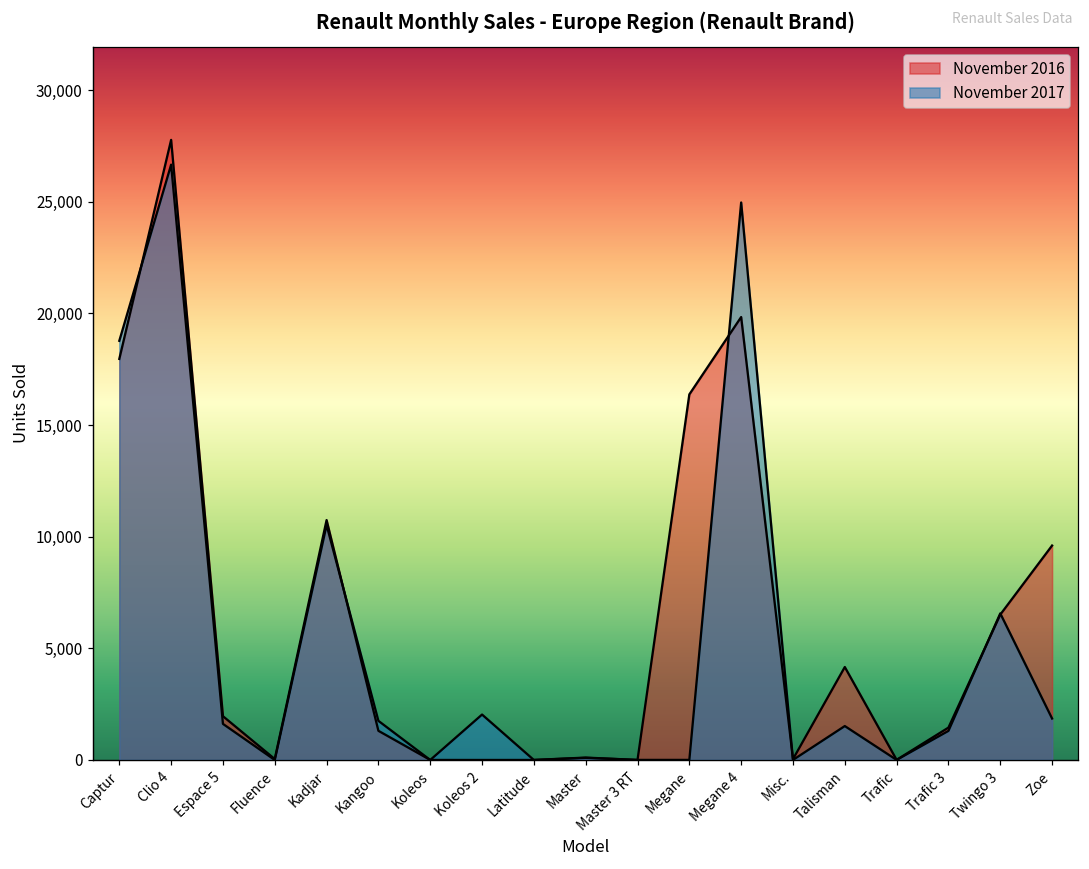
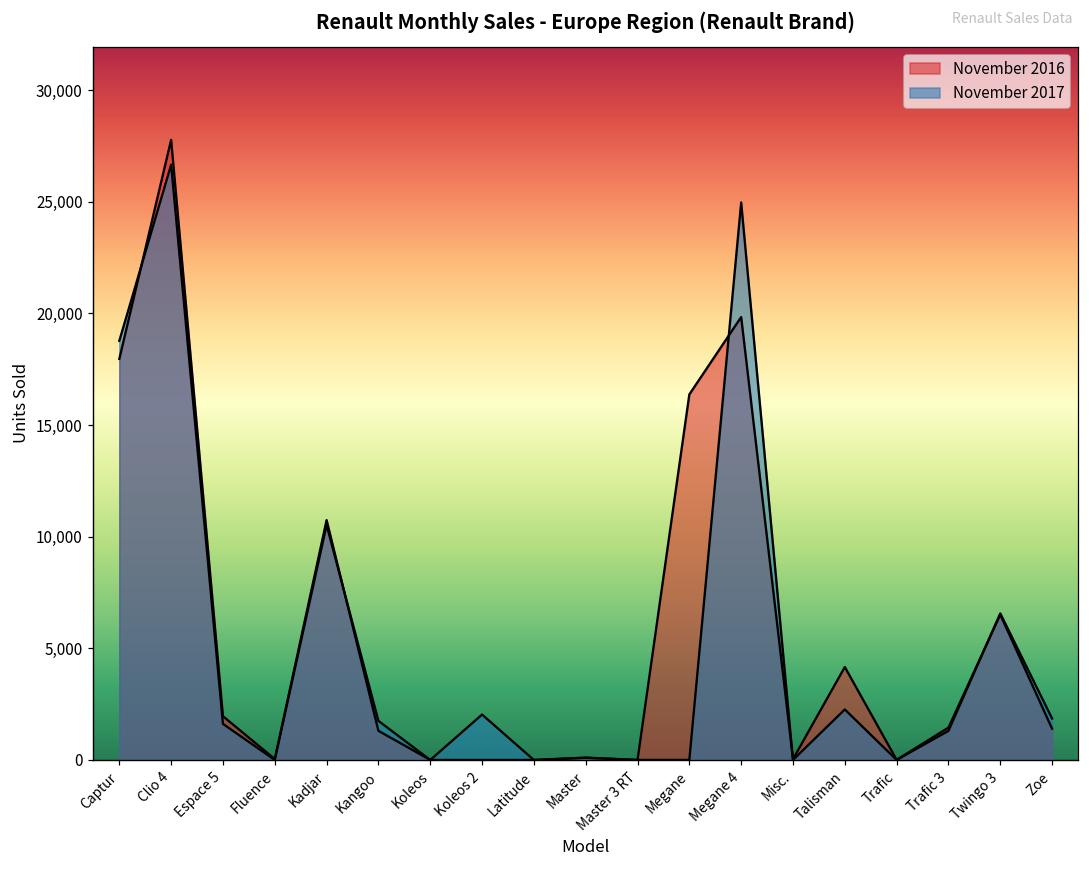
November 2017, Talisman: 1,500 -> 2,300
November 2016, Zoe: 9,600 -> 1,400
